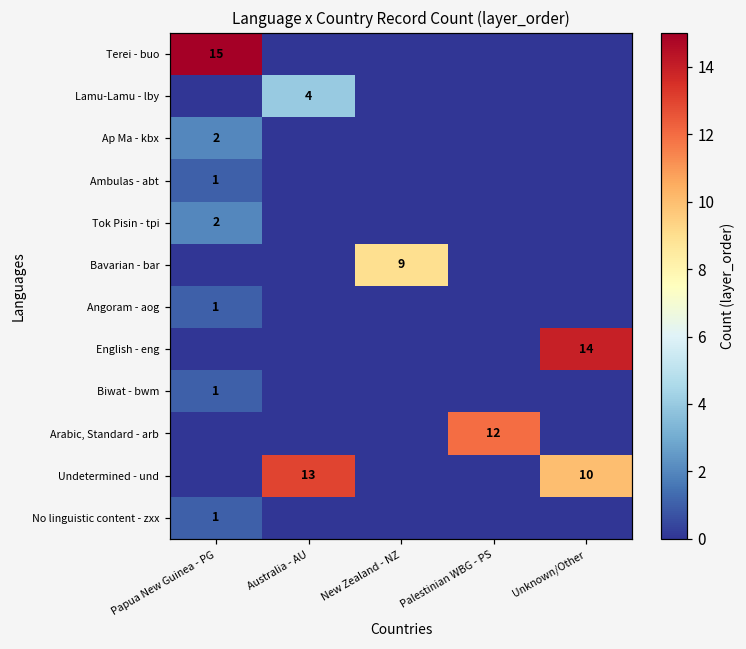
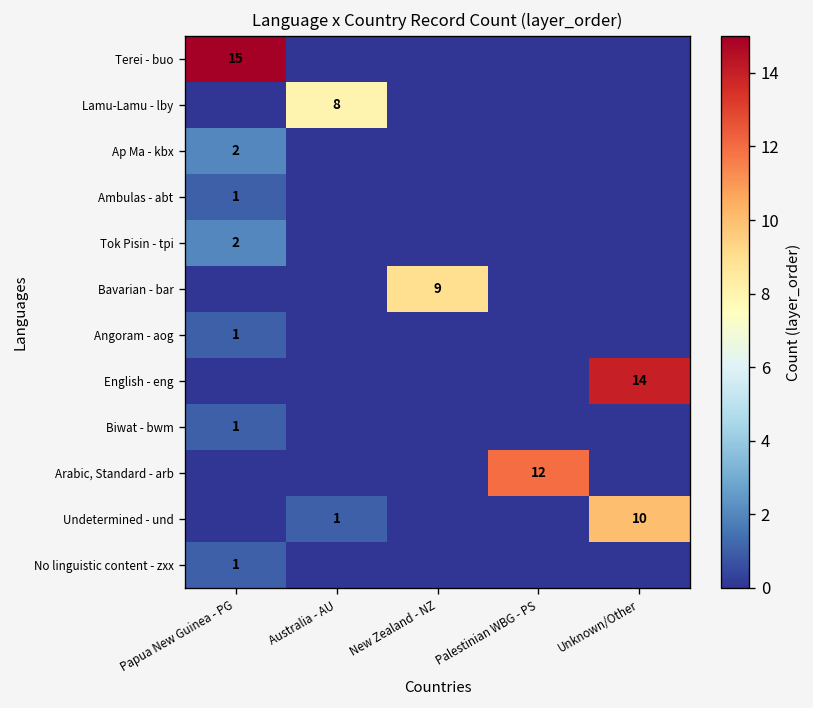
Lamu-Lamu - lby, Australia - AU: 4 -> 8
Undetermined - und, Australia - AU: 13 -> 1
